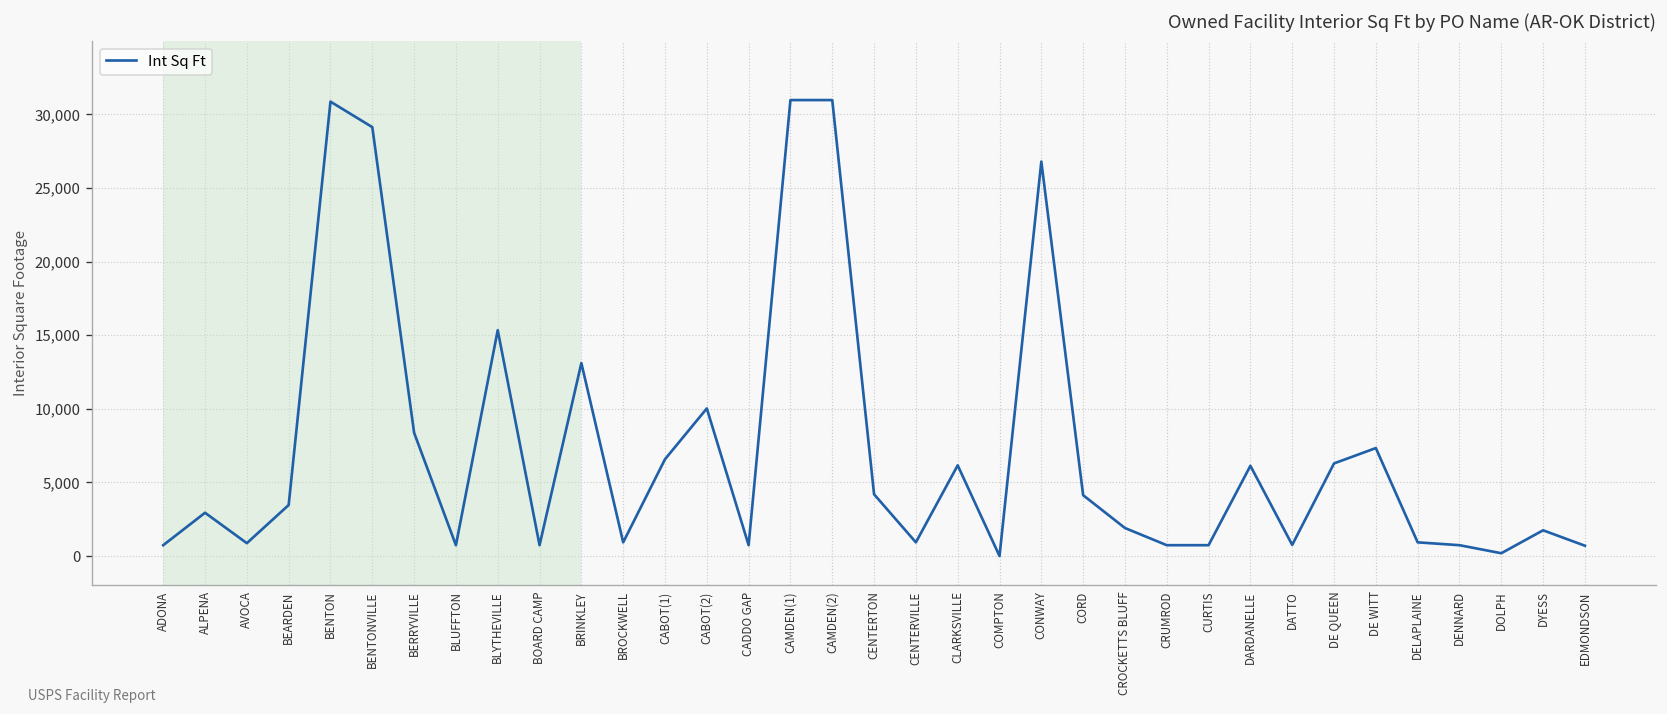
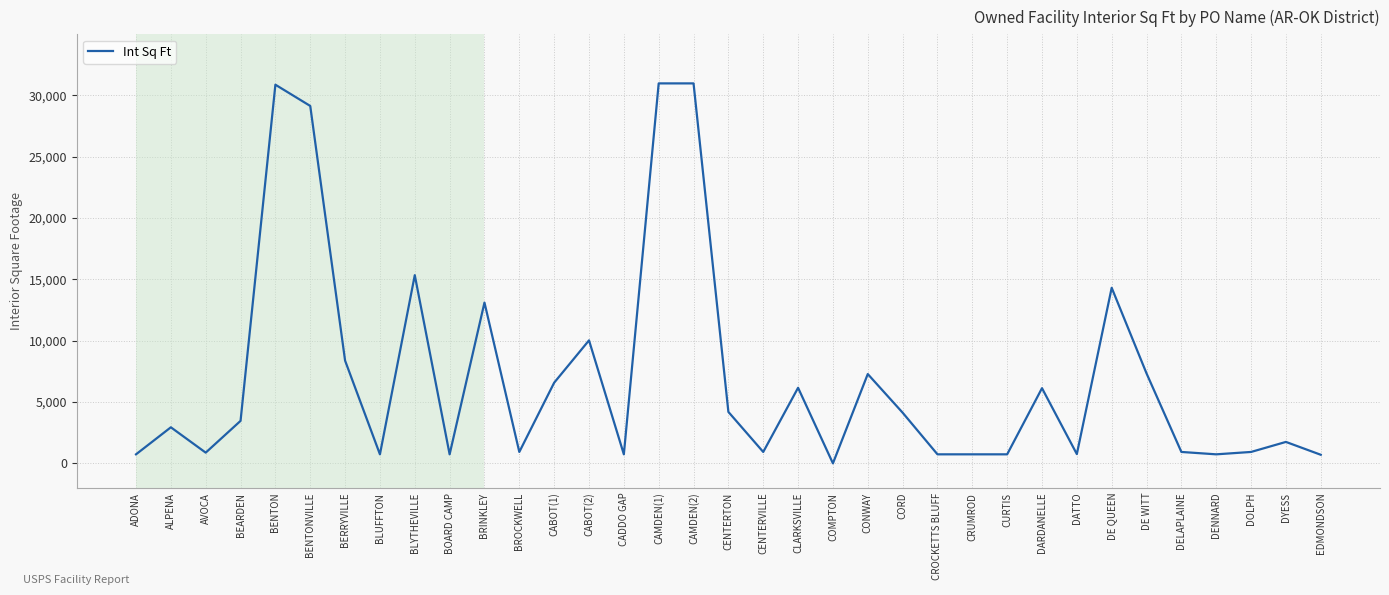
CONWAY: 26,800 -> 7,300
CROCKETTS BLUFF: 1,900 -> 700
DE QUEEN: 6,300 -> 14,300
DOLPH: 200 -> 900
